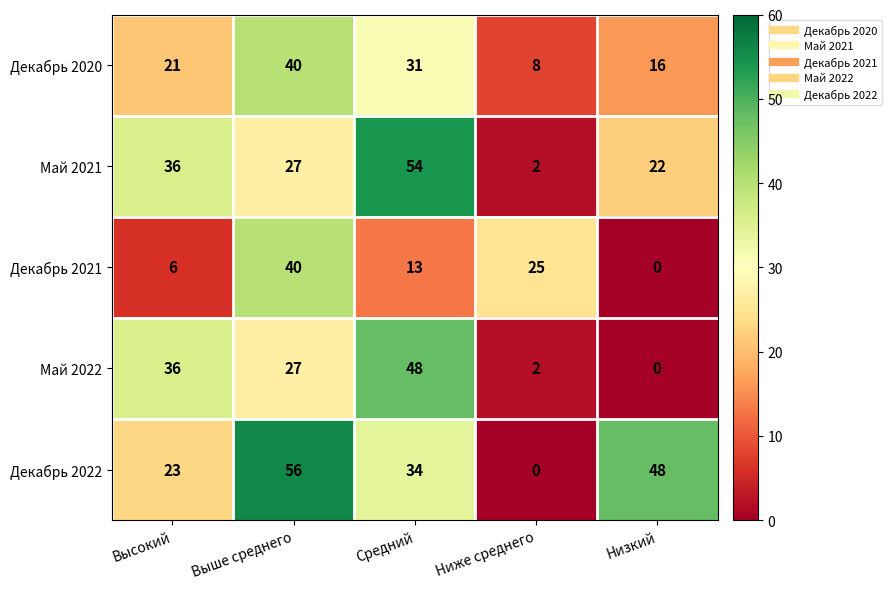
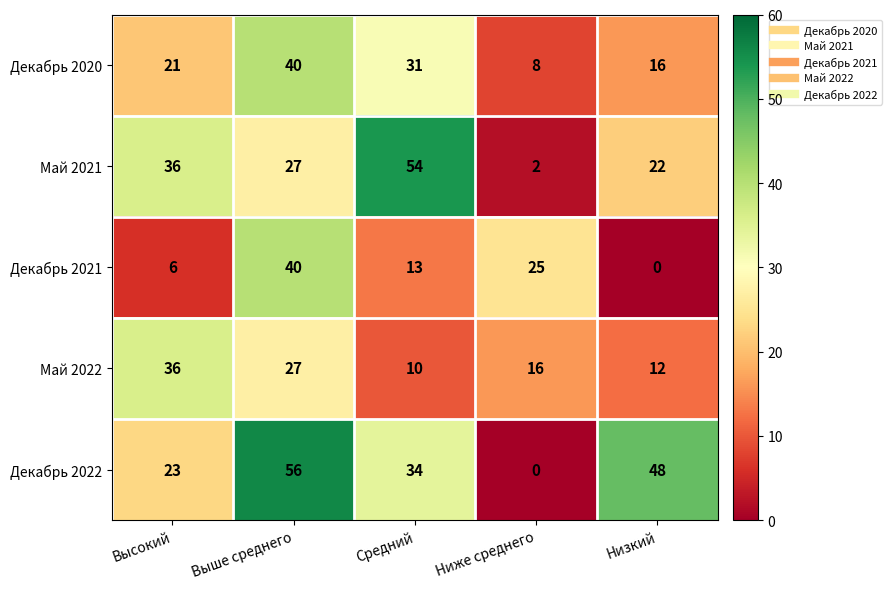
Май 2022, Средний: 48 -> 10
Май 2022, Ниже среднего: 2 -> 16
Май 2022, Низкий: 0 -> 12
